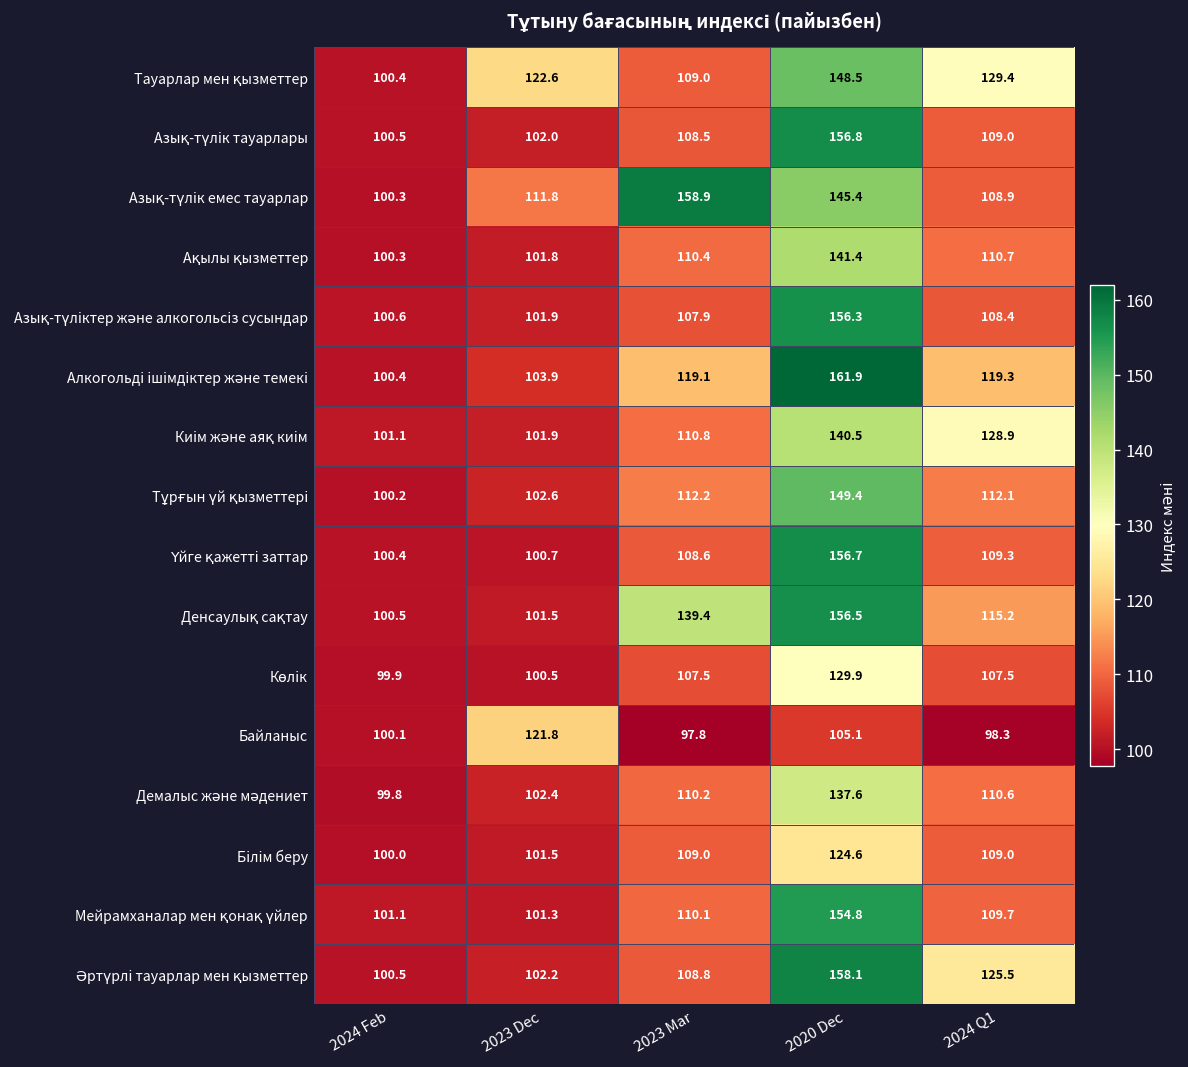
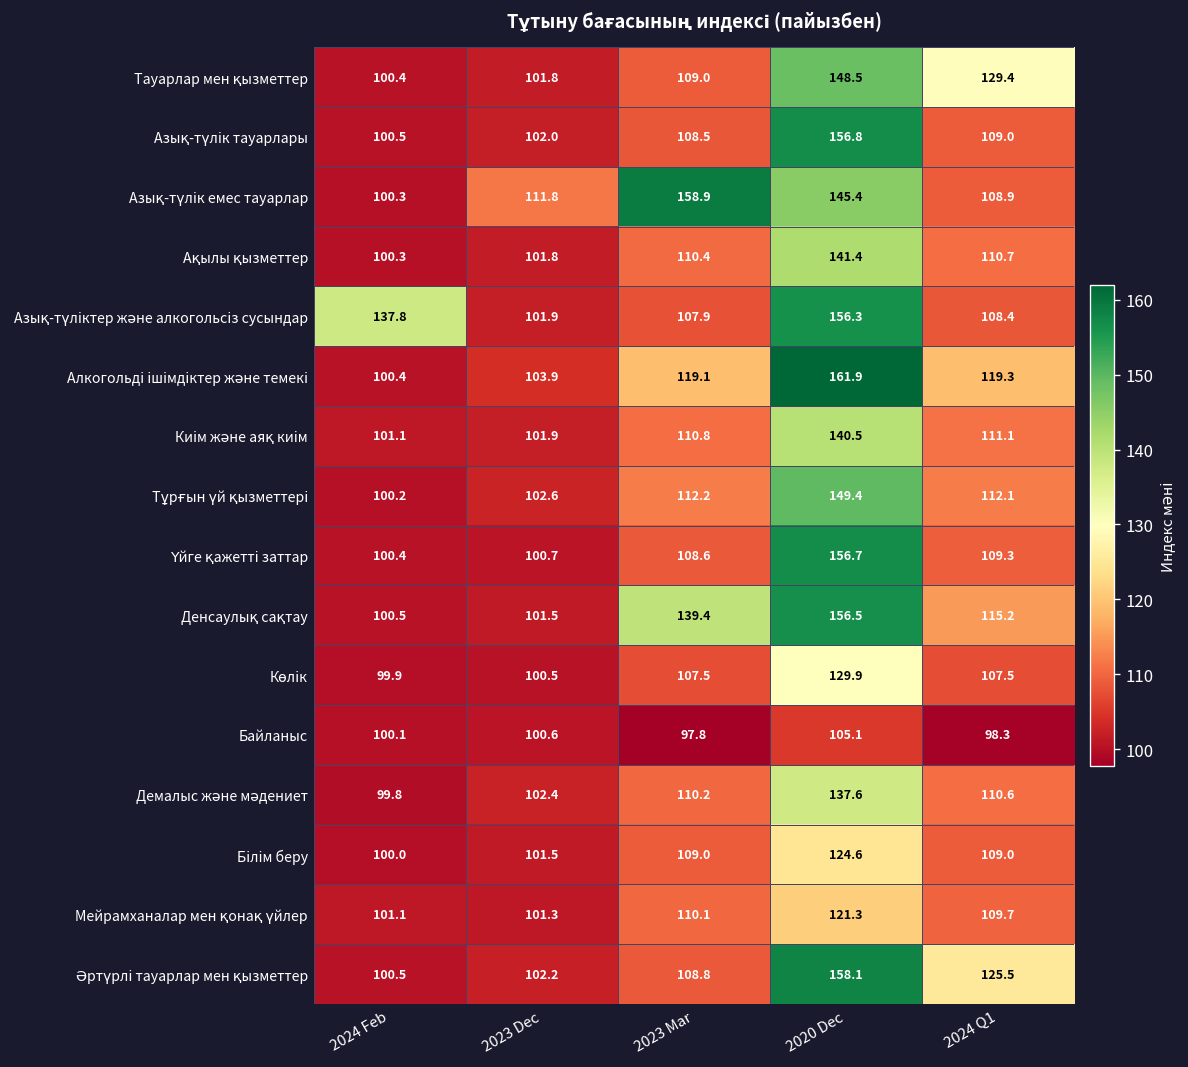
Тауарлар мен қызметтер, 2023 Dec: 122.6 -> 101.8
Азық-түліктер және алкогольсіз сусындар, 2024 Feb: 100.6 -> 137.8
Киім және аяқ киім, 2024 Q1: 128.9 -> 111.1
Байланыс, 2023 Dec: 121.8 -> 100.6
Мейрамханалар мен қонақ үйлер, 2020 Dec: 154.8 -> 121.3
